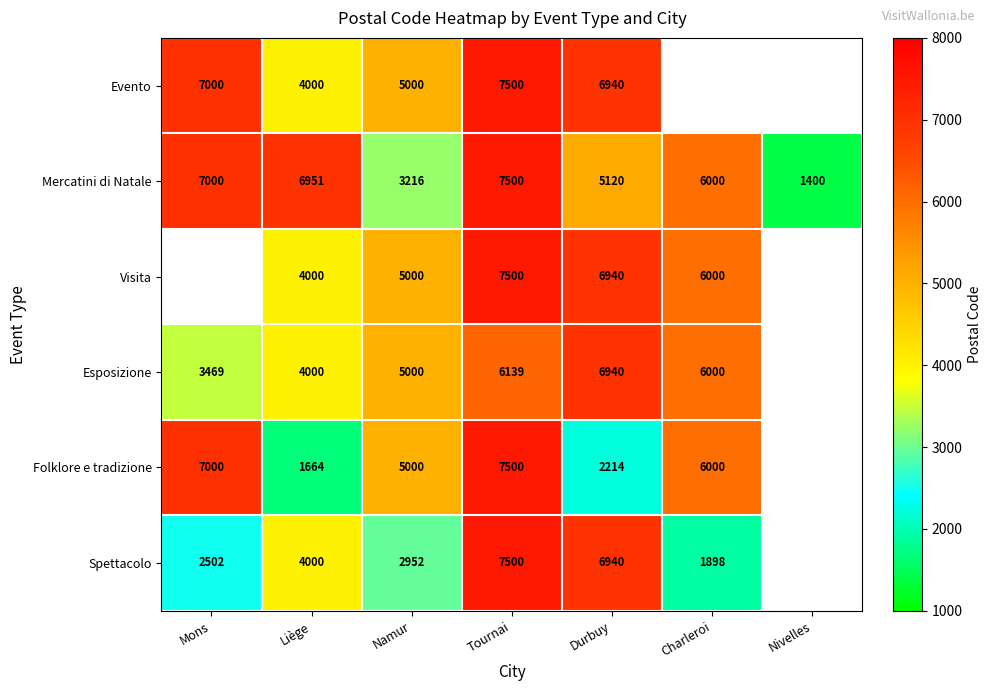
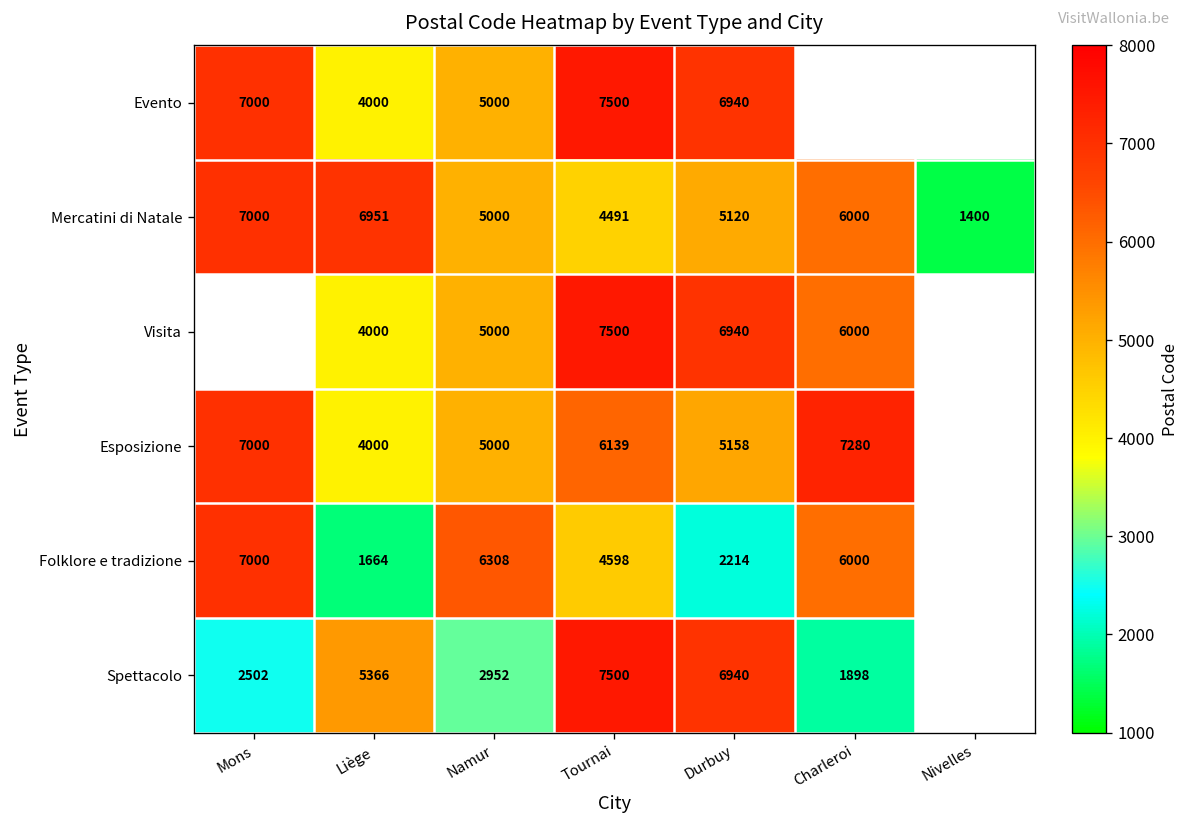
Mercatini di Natale, Namur: 3216 -> 5000
Mercatini di Natale, Tournai: 7500 -> 4491
Esposizione, Mons: 3469 -> 7000
Esposizione, Durbuy: 6940 -> 5158
Esposizione, Charleroi: 6000 -> 7280
Folklore e tradizione, Namur: 5000 -> 6308
Folklore e tradizione, Tournai: 7500 -> 4598
Spettacolo, Liège: 4000 -> 5366
